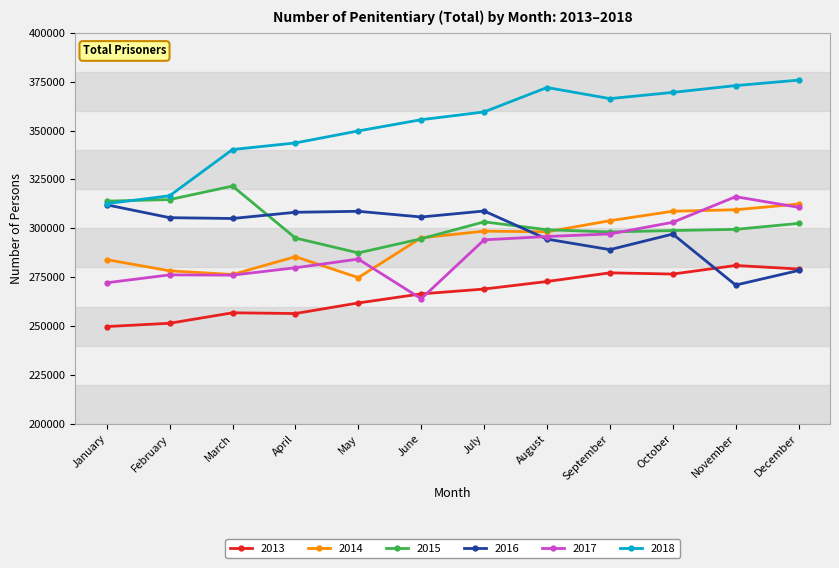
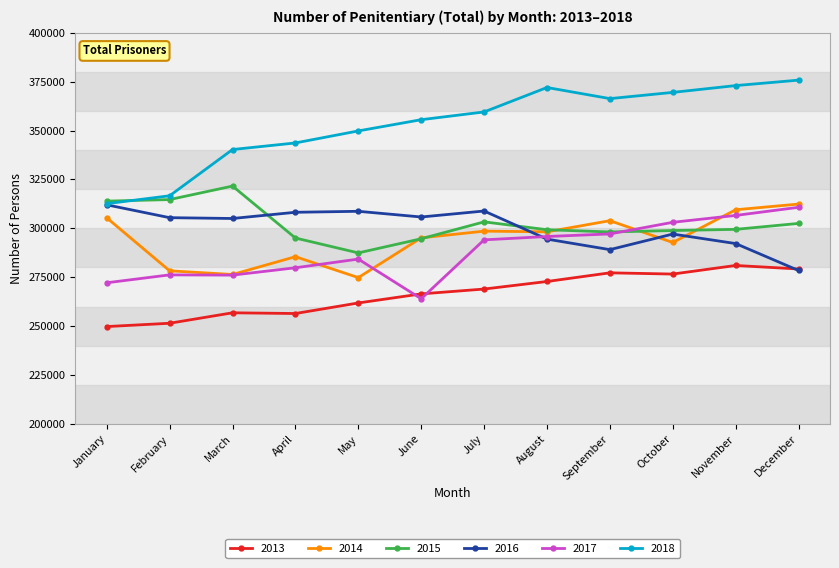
2014, January: 284000 -> 305000
2014, October: 309000 -> 293000
2016, November: 271000 -> 292000
2017, November: 316000 -> 307000
